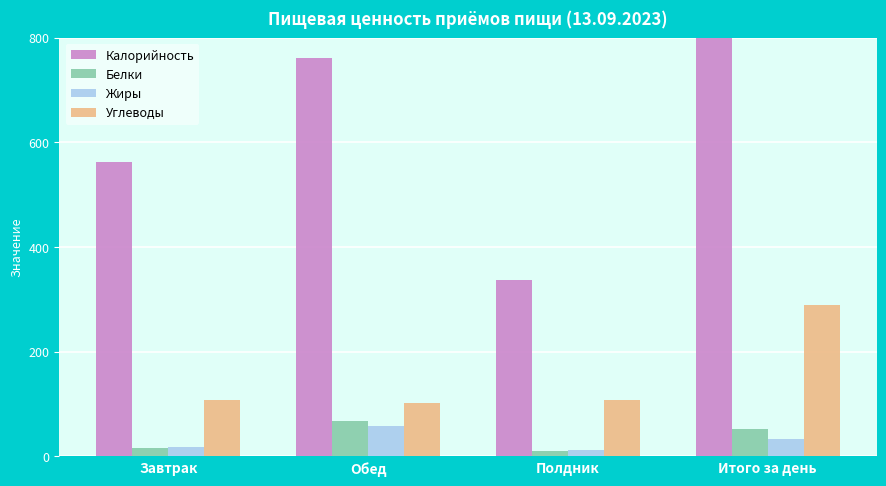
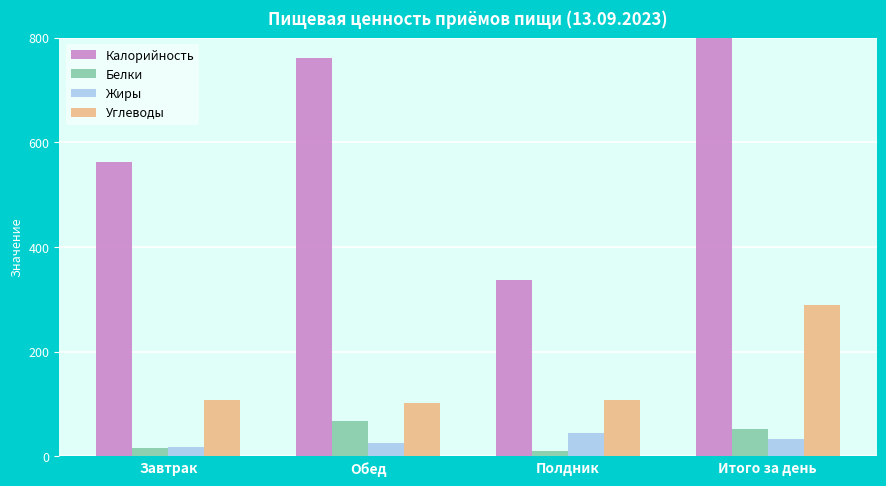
Жиры, Обед: 60 -> 30
Жиры, Полдник: 10 -> 40
